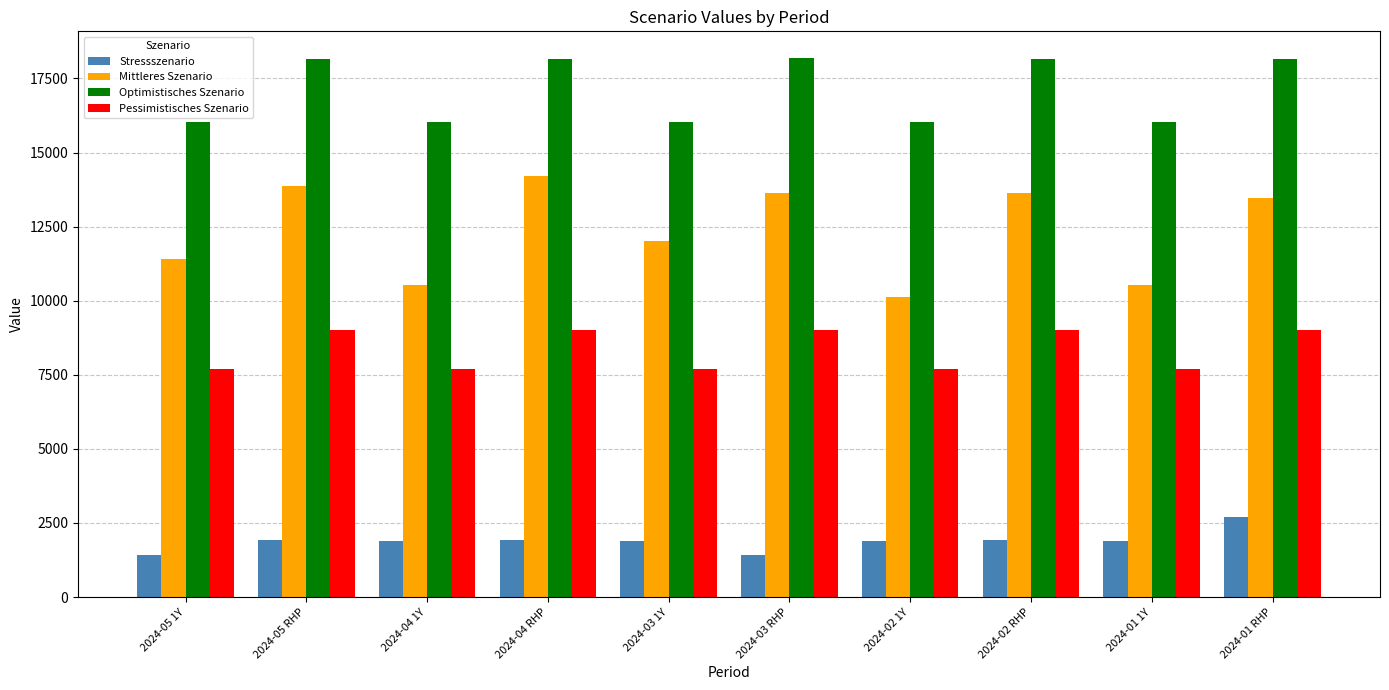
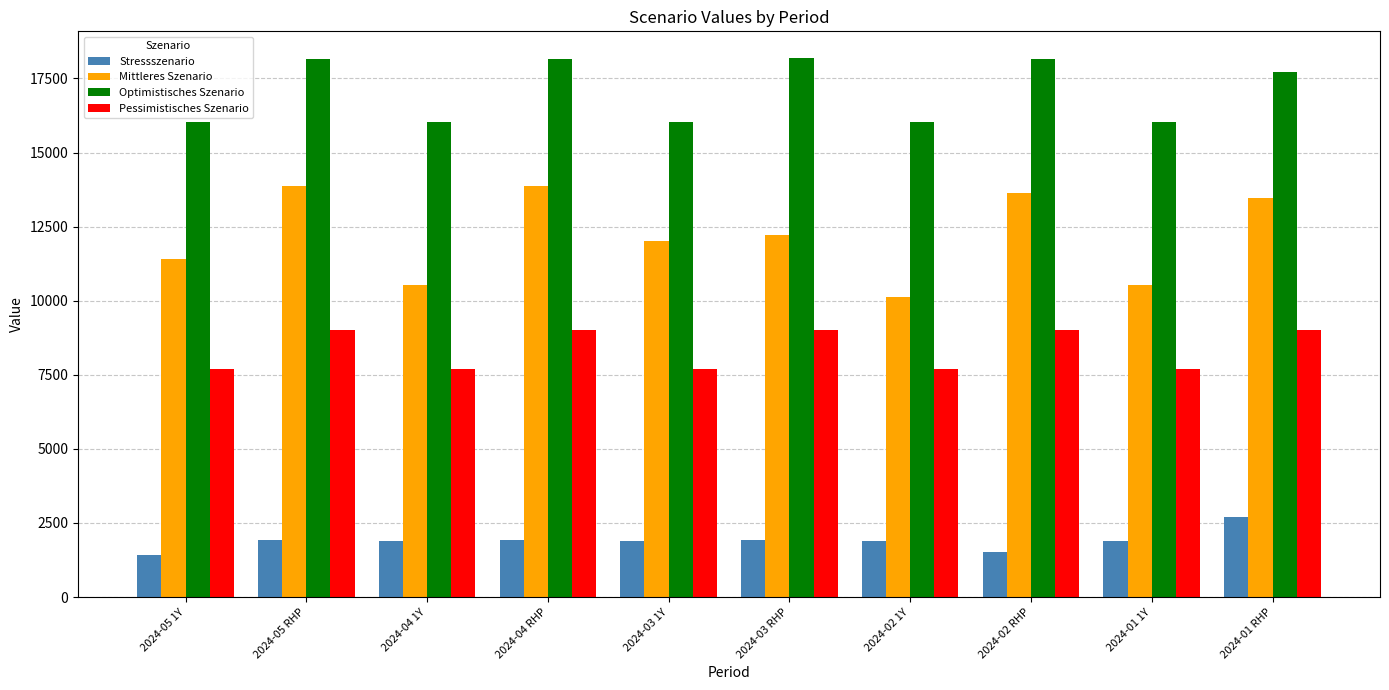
Mittleres Szenario, 2024-04 RHP: 14200 -> 13900
Stressszenario, 2024-03 RHP: 1400 -> 1900
Mittleres Szenario, 2024-03 RHP: 13600 -> 12200
Stressszenario, 2024-02 RHP: 1900 -> 1500
Optimistisches Szenario, 2024-01 RHP: 18200 -> 17700
